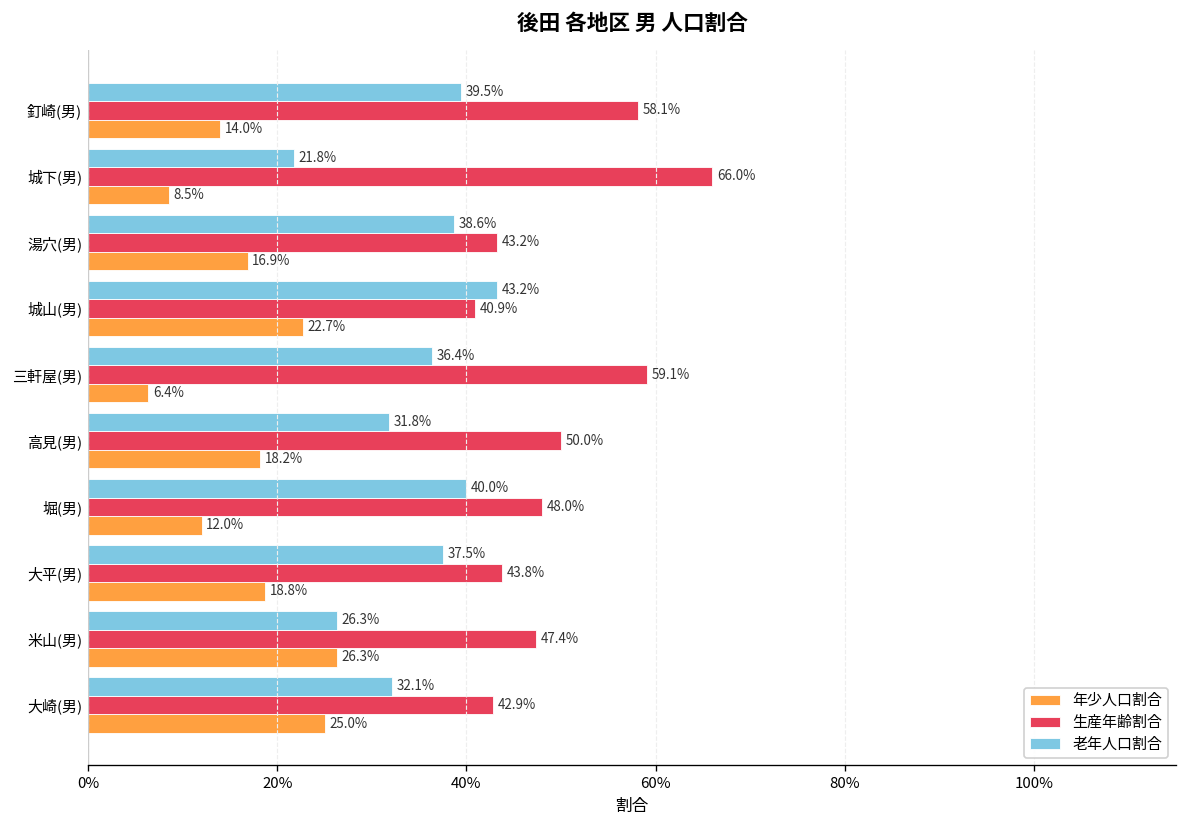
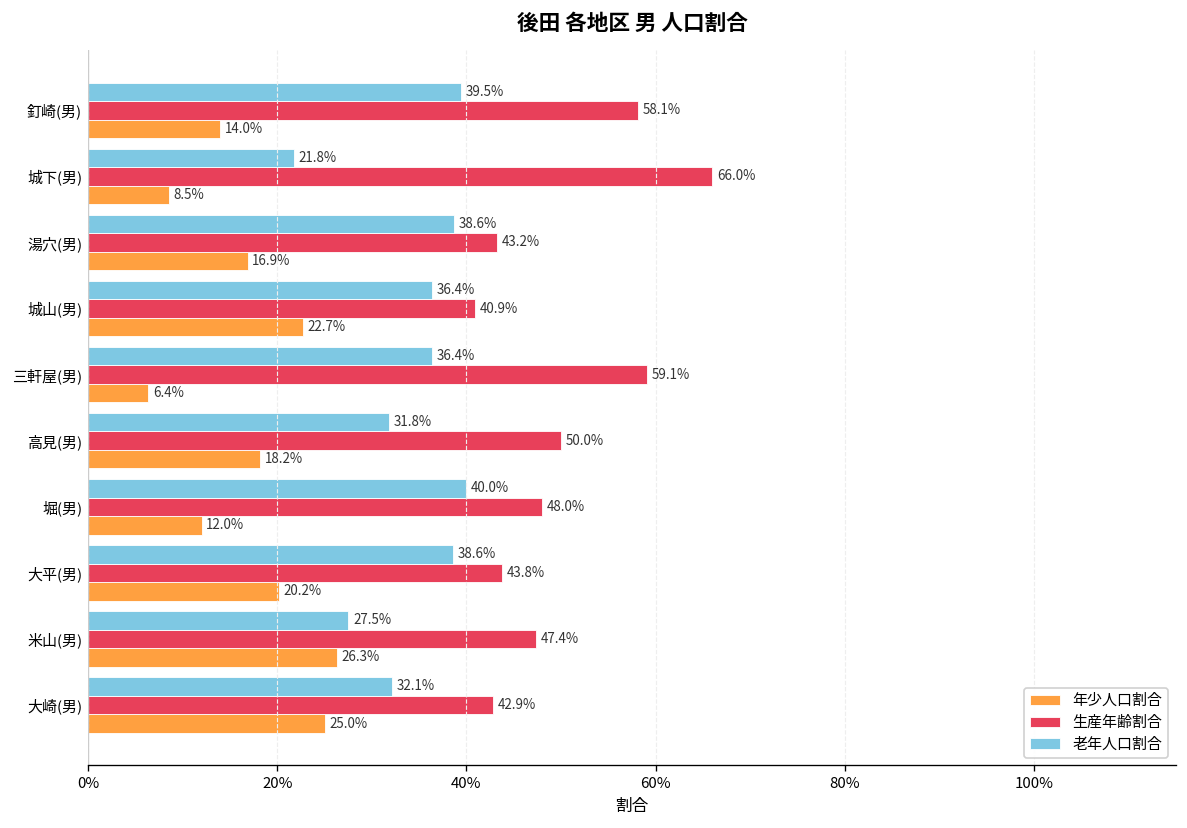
老年人口割合, 城山(男): 43.2% -> 36.4%
老年人口割合, 大平(男): 37.5% -> 38.6%
年少人口割合, 大平(男): 18.8% -> 20.2%
老年人口割合, 米山(男): 26.3% -> 27.5%
